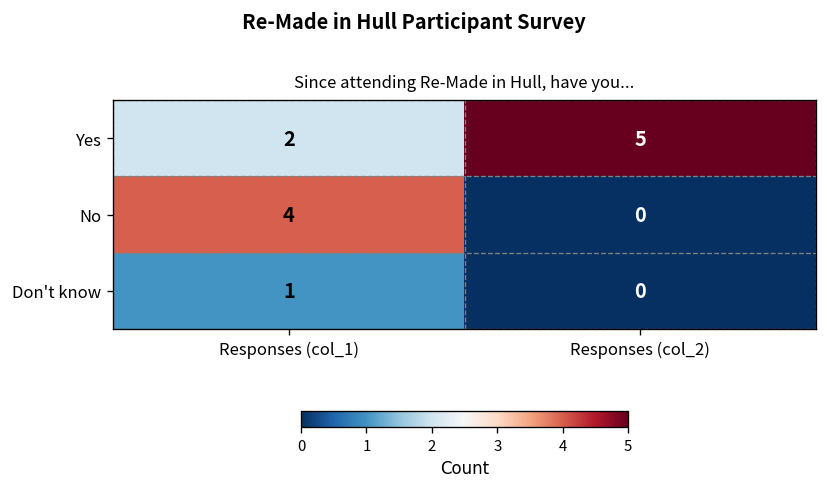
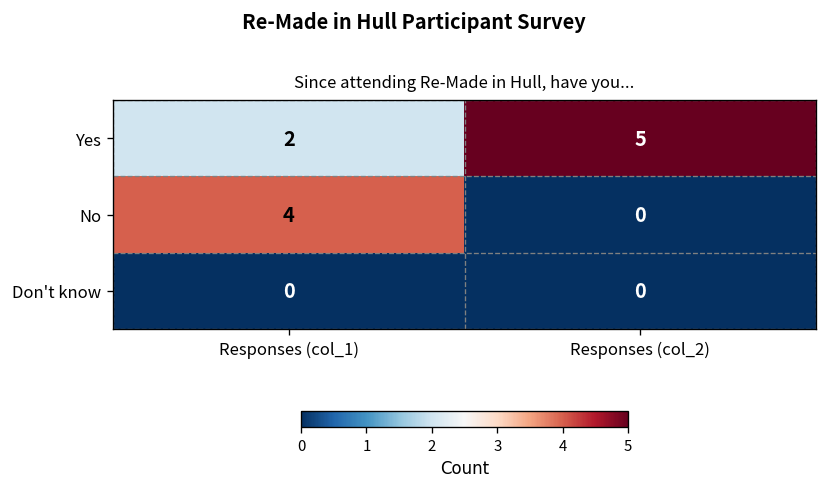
Don't know, Responses (col_1): 1 -> 0
